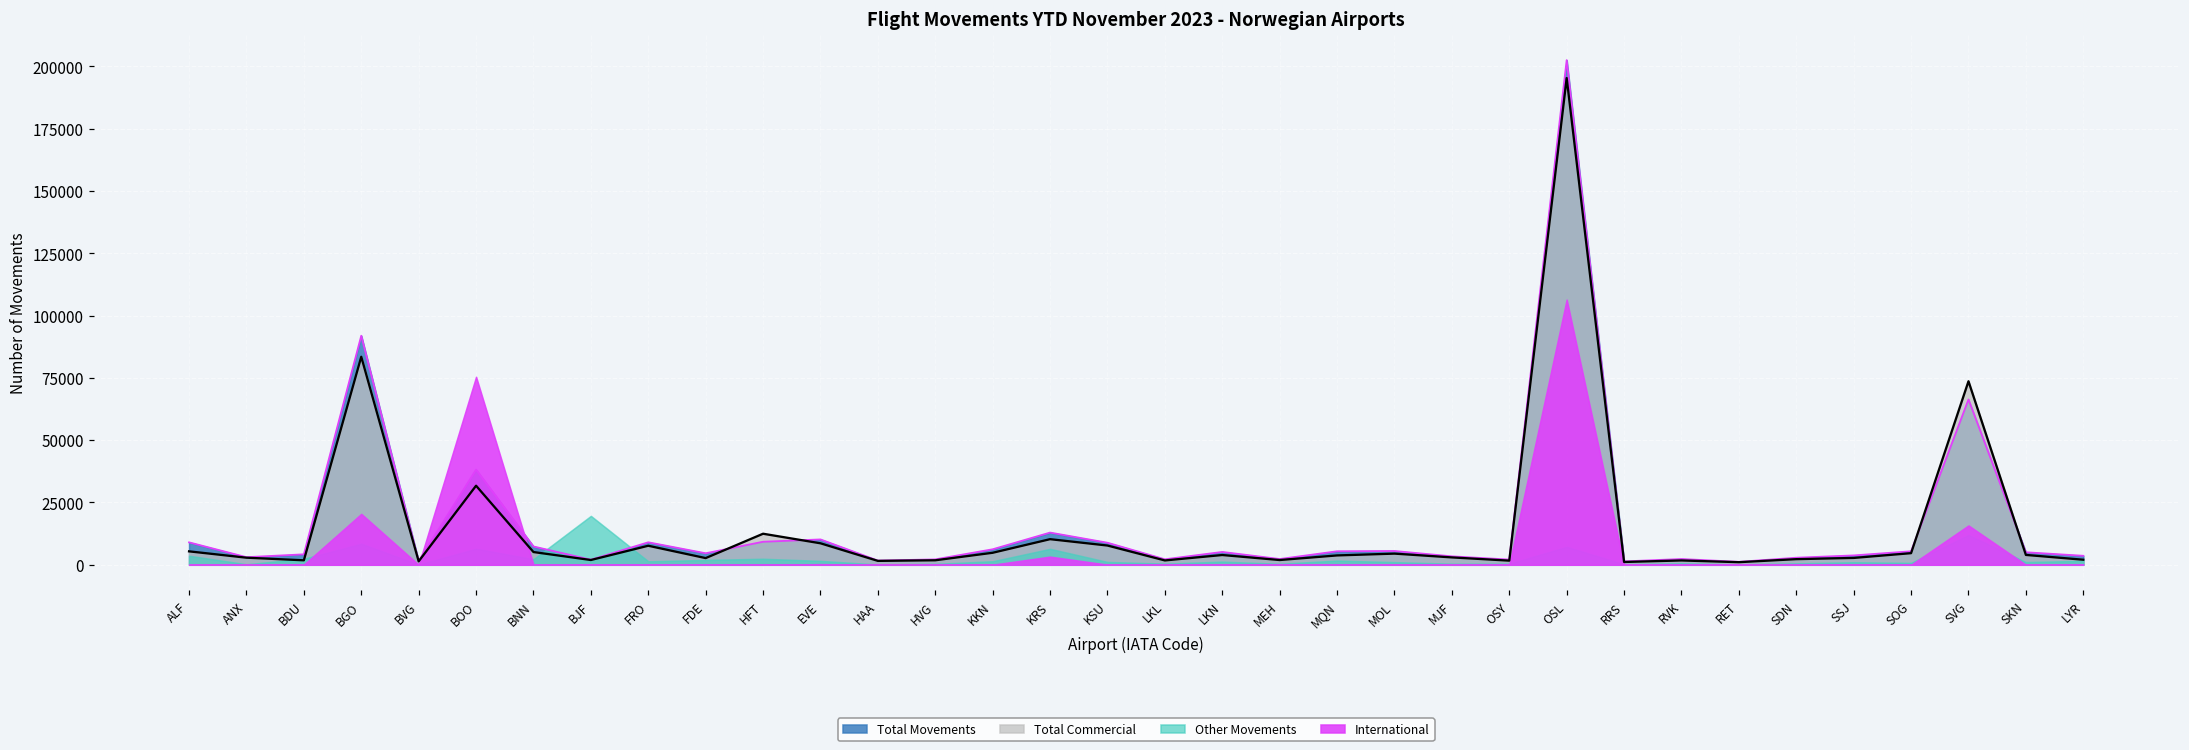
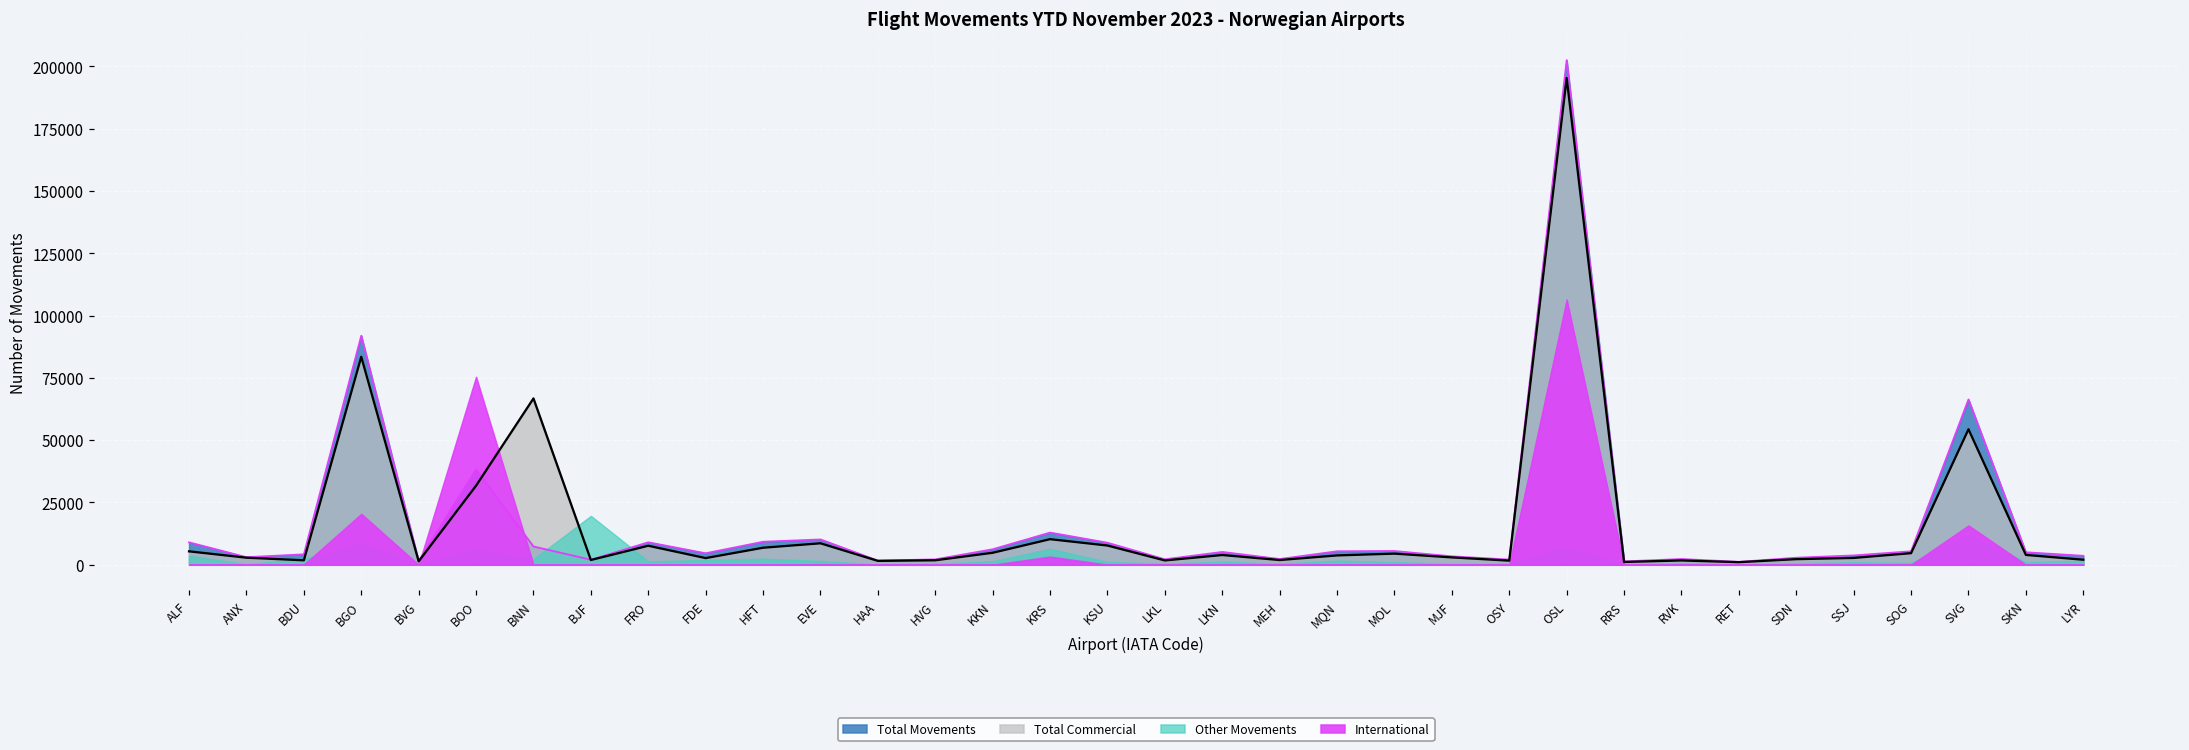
Total Commercial, BNN: 5000 -> 67000
Total Commercial, HFT: 12000 -> 7000
Total Commercial, SVG: 74000 -> 54000
